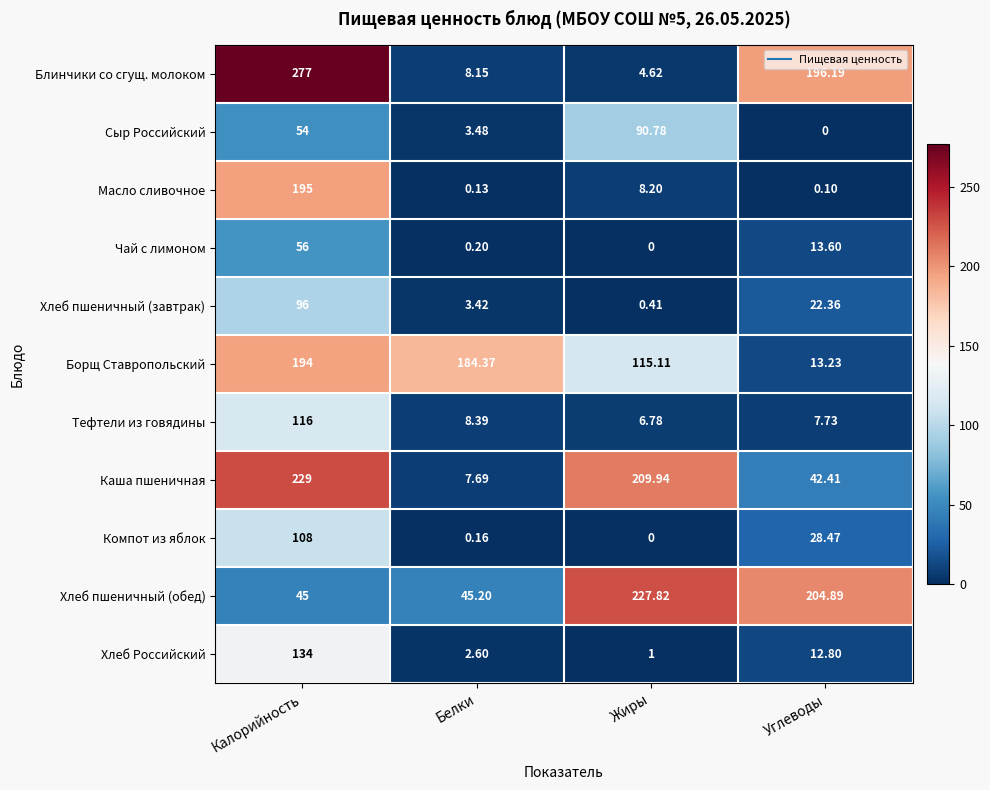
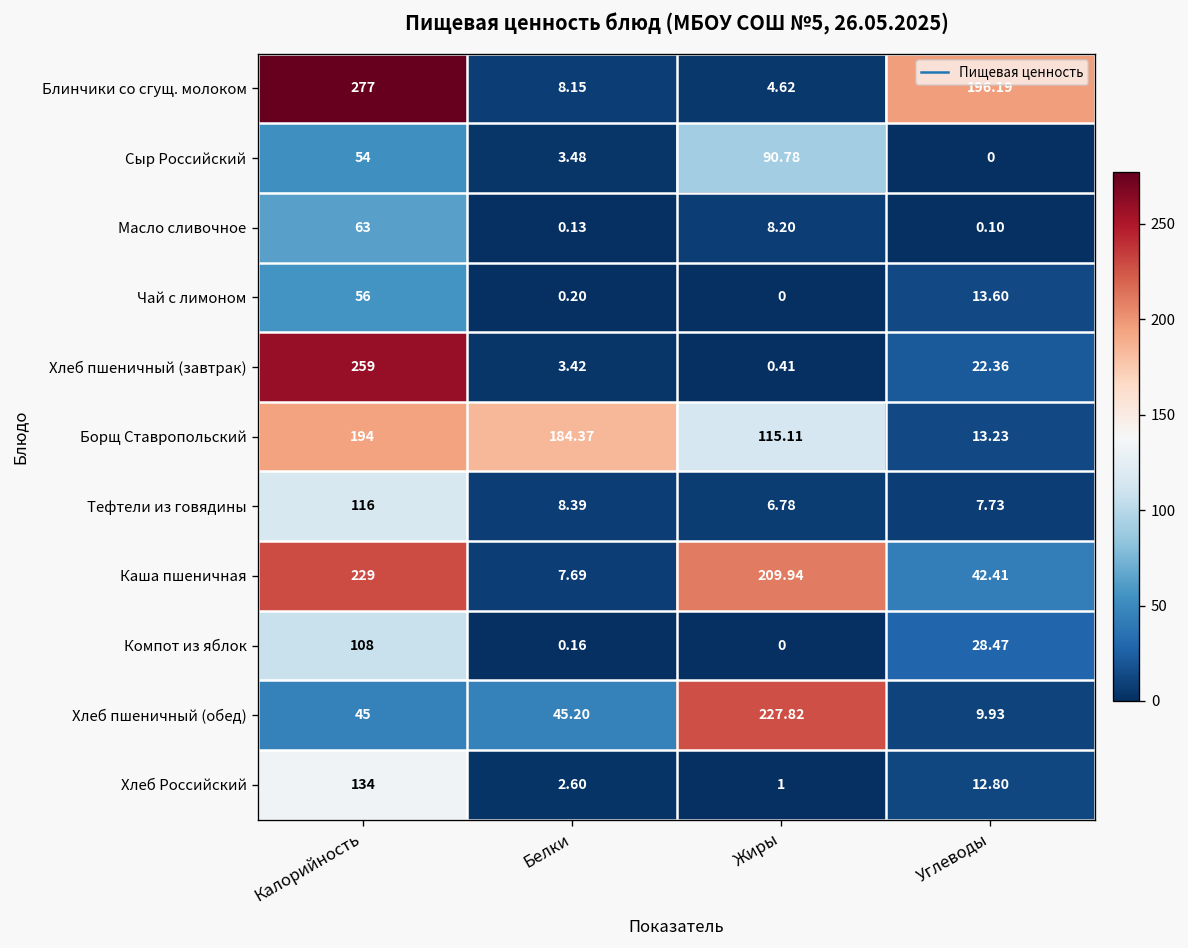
Масло сливочное, Калорийность: 195 -> 63
Хлеб пшеничный (завтрак), Калорийность: 96 -> 259
Хлеб пшеничный (обед), Углеводы: 204.89 -> 9.93
